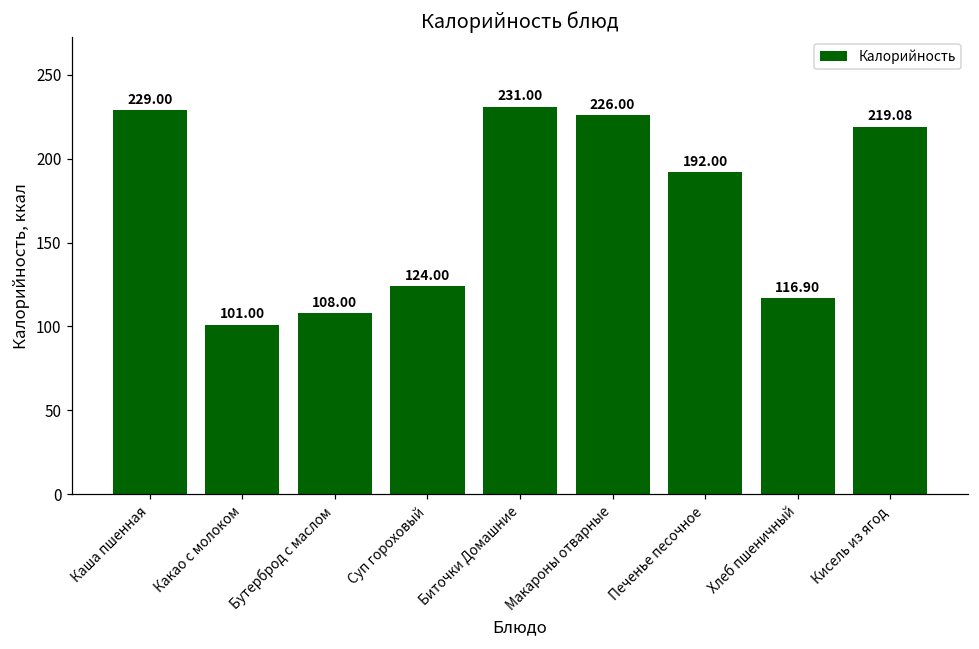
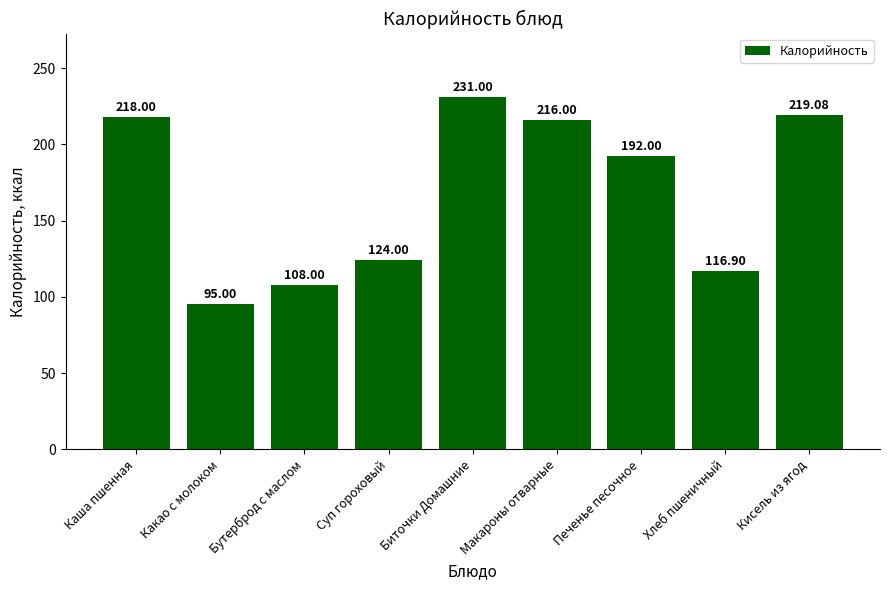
Каша пшенная: 229.00 -> 218.00
Какао с молоком: 101.00 -> 95.00
Макароны отварные: 226.00 -> 216.00
